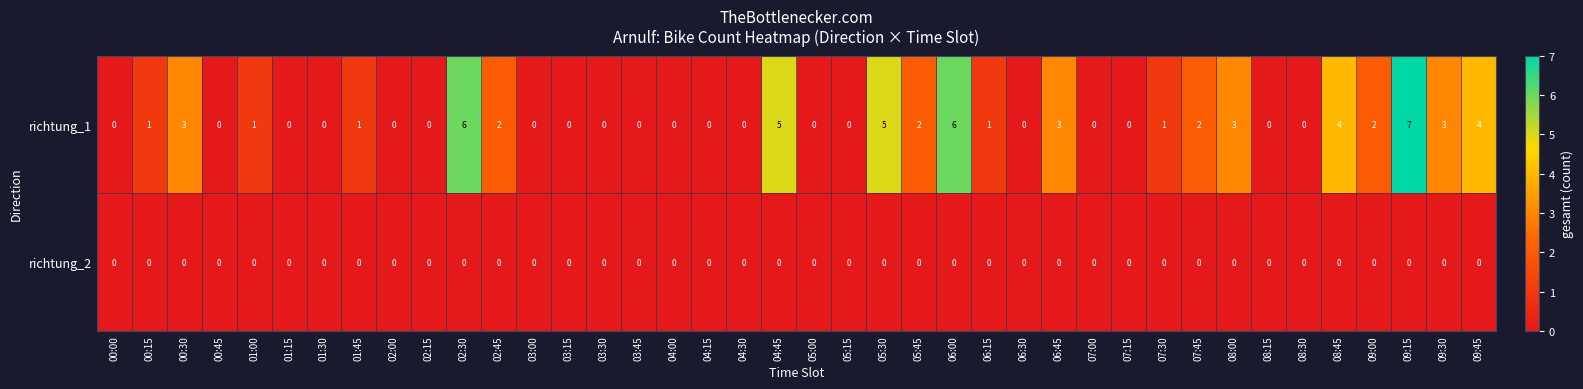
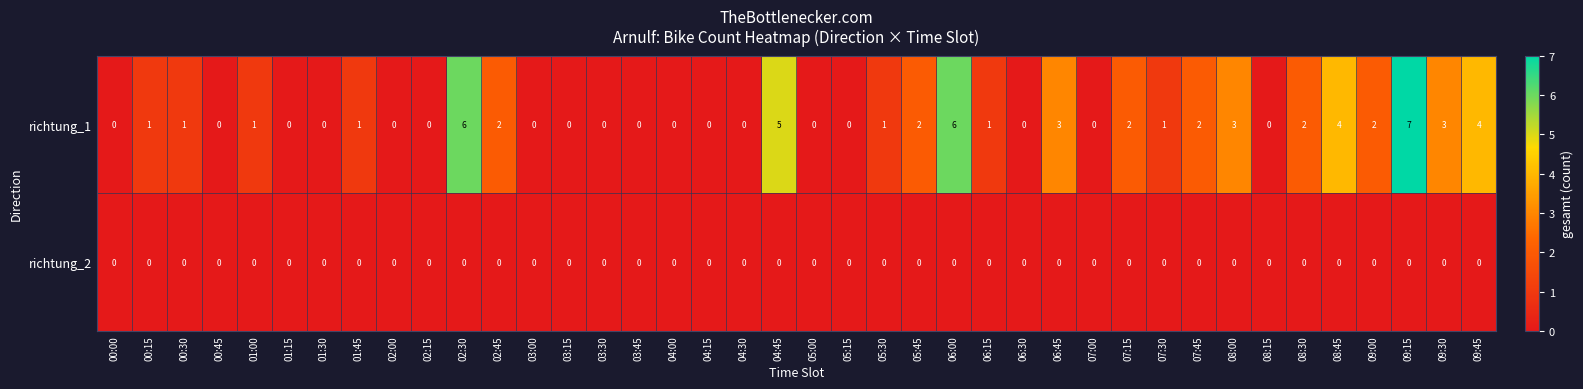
richtung_1, 00:30: 3 -> 1
richtung_1, 05:30: 5 -> 1
richtung_1, 07:15: 0 -> 2
richtung_1, 08:30: 0 -> 2
